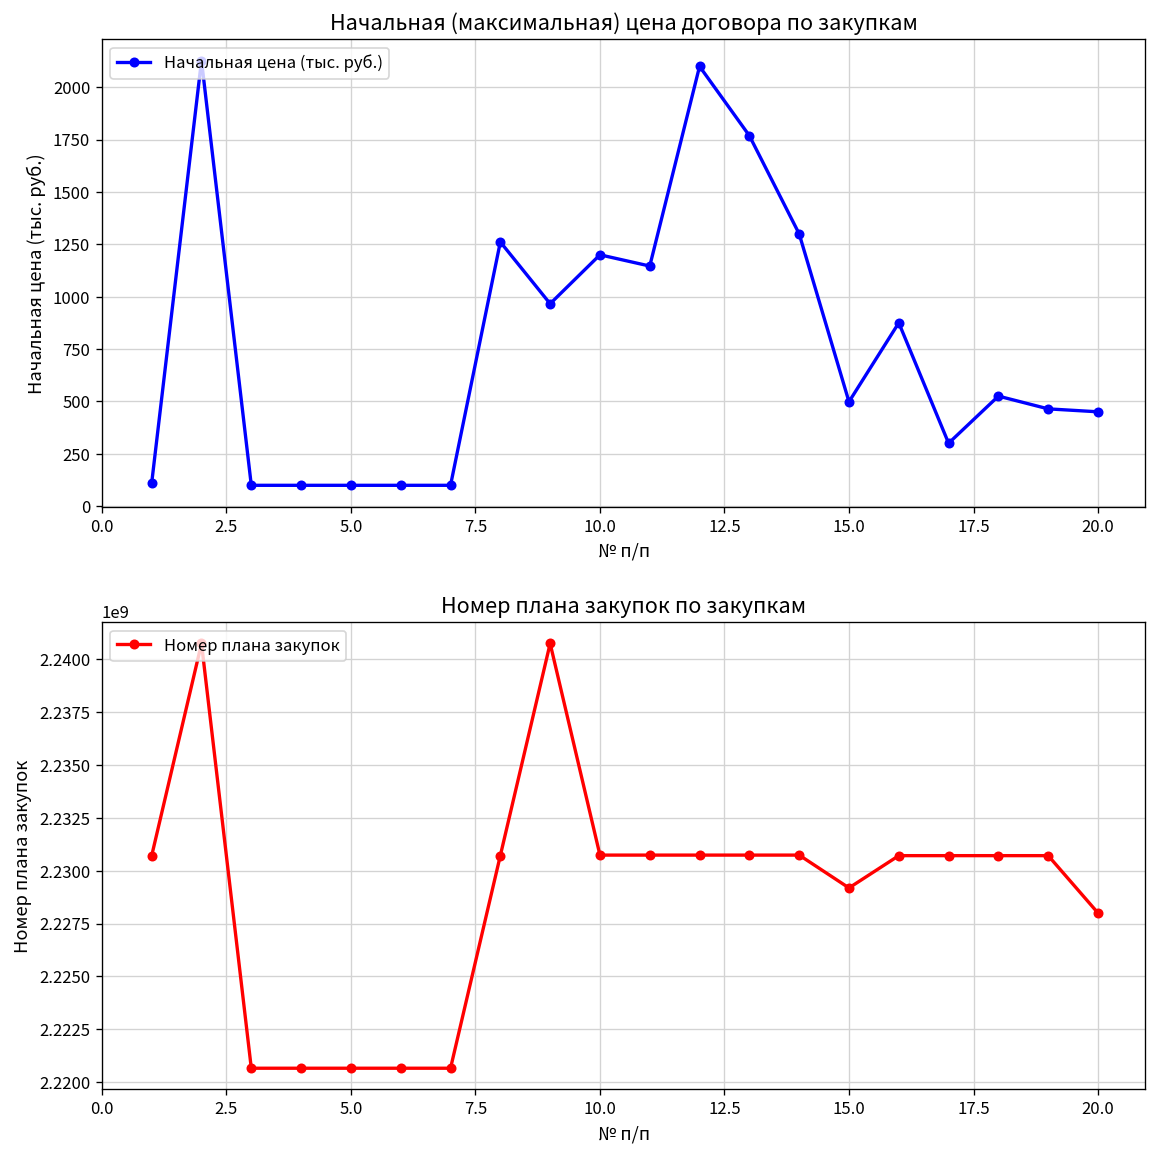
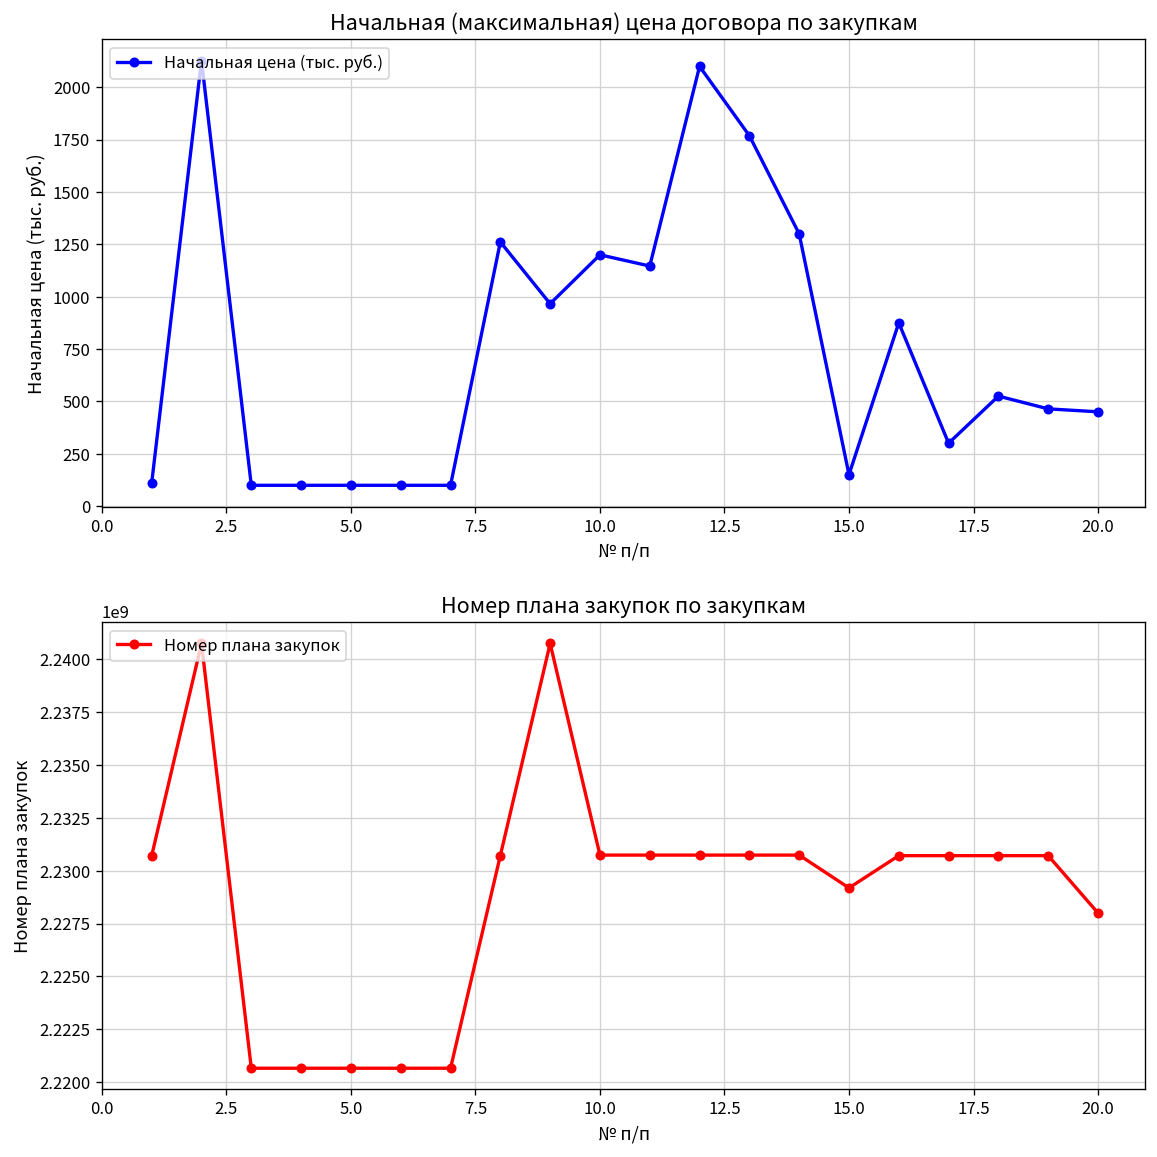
Начальная (максимальная) цена договора по закупкам, 15.0: 500 -> 150
